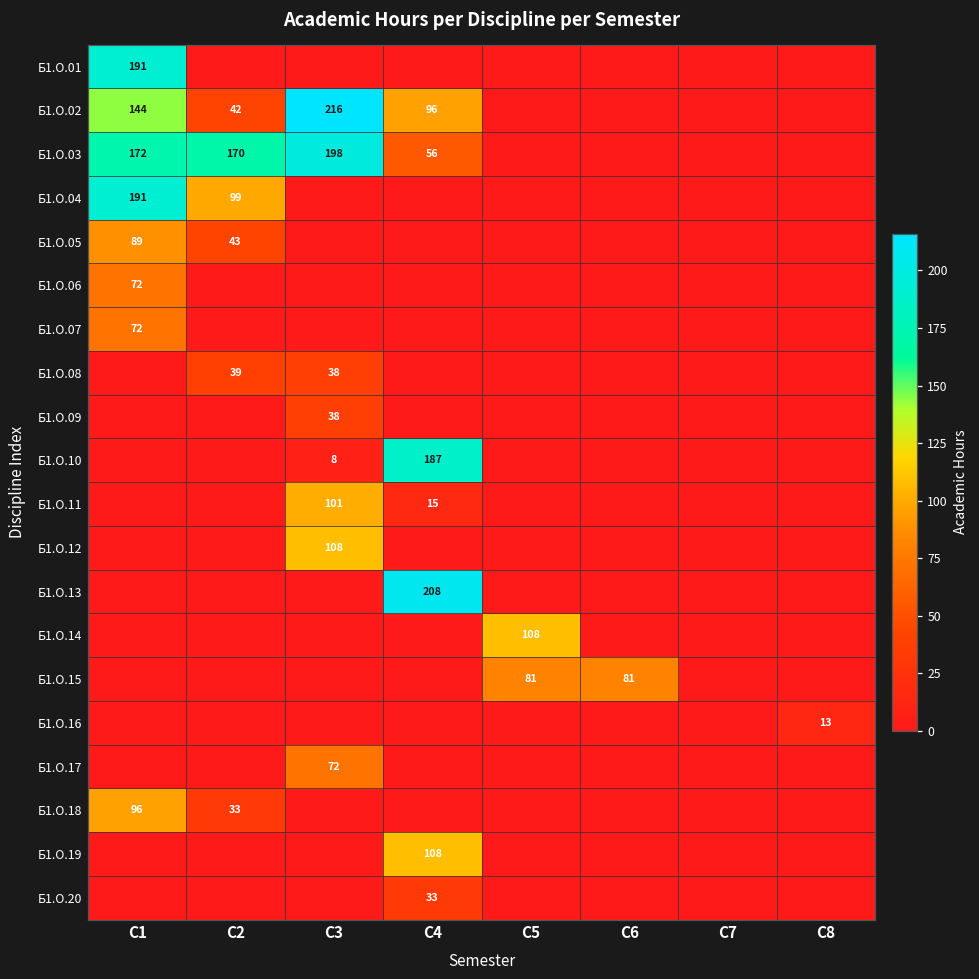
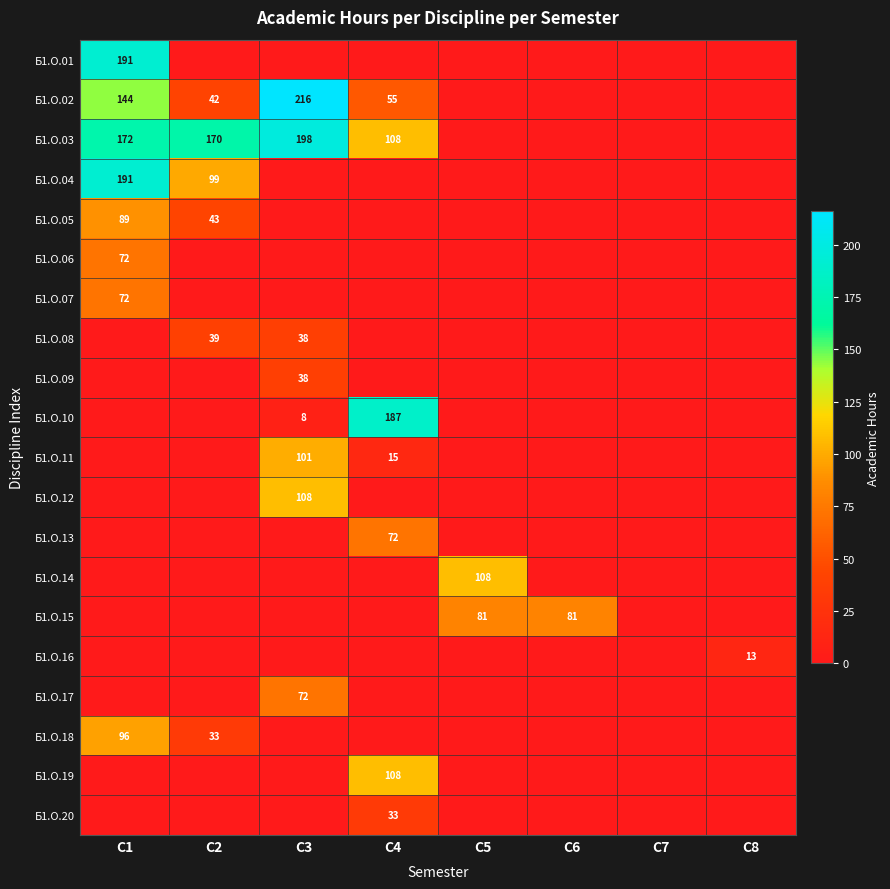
Б1.О.02, С4: 96 -> 55
Б1.О.03, С4: 56 -> 108
Б1.О.13, С4: 208 -> 72
